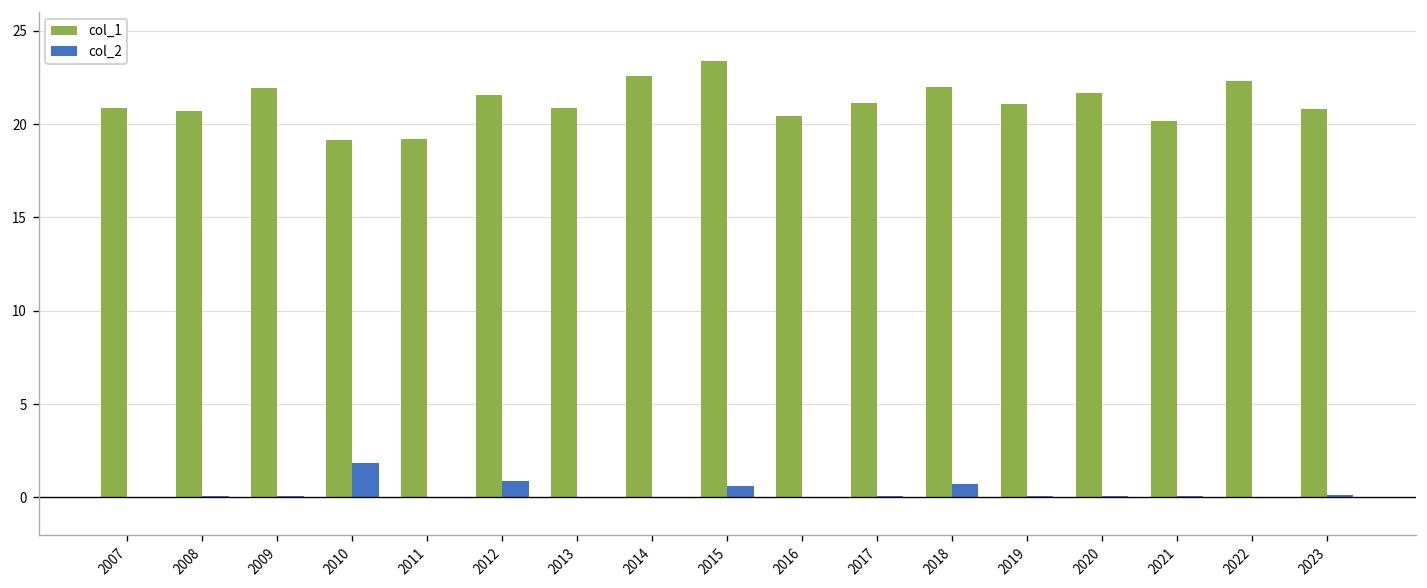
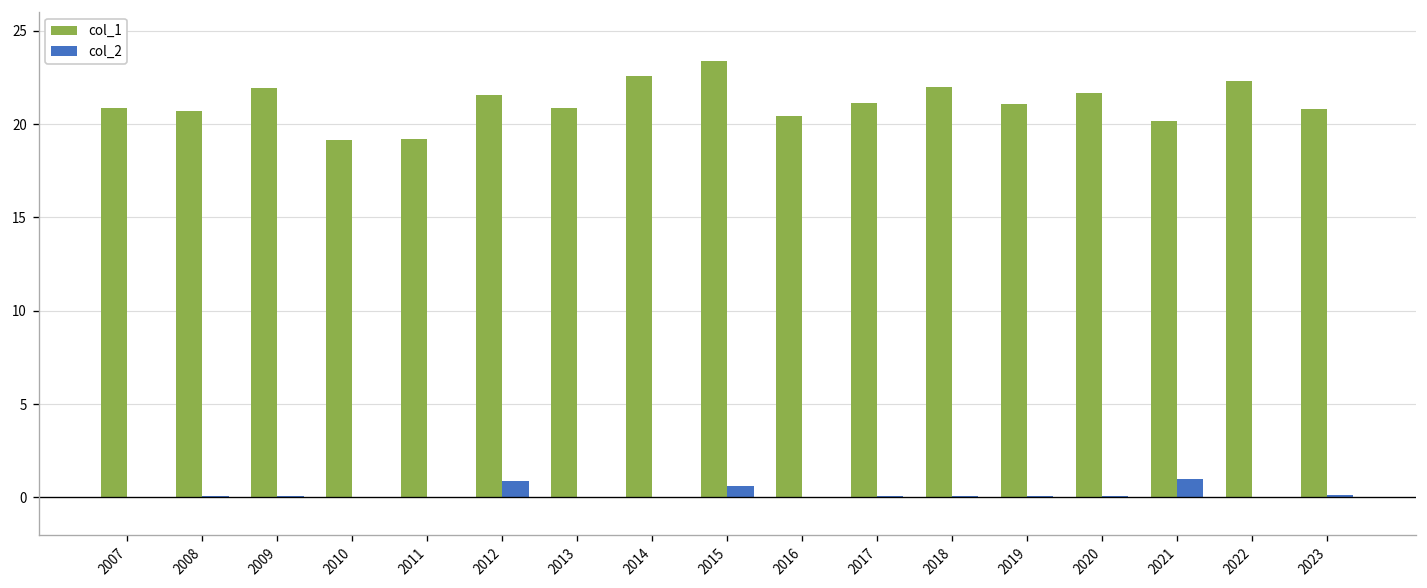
col_2, 2010: 1.8 -> 0.0
col_2, 2018: 0.7 -> 0.1
col_2, 2021: 0.1 -> 1.0
